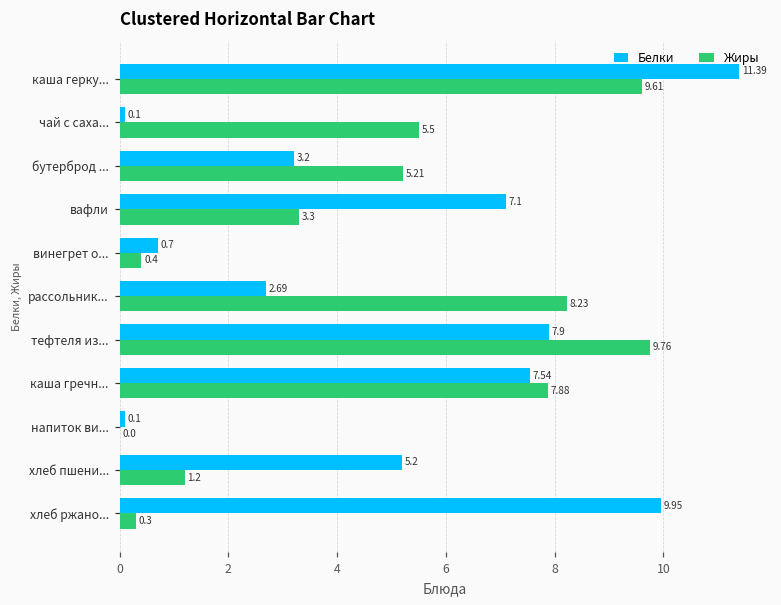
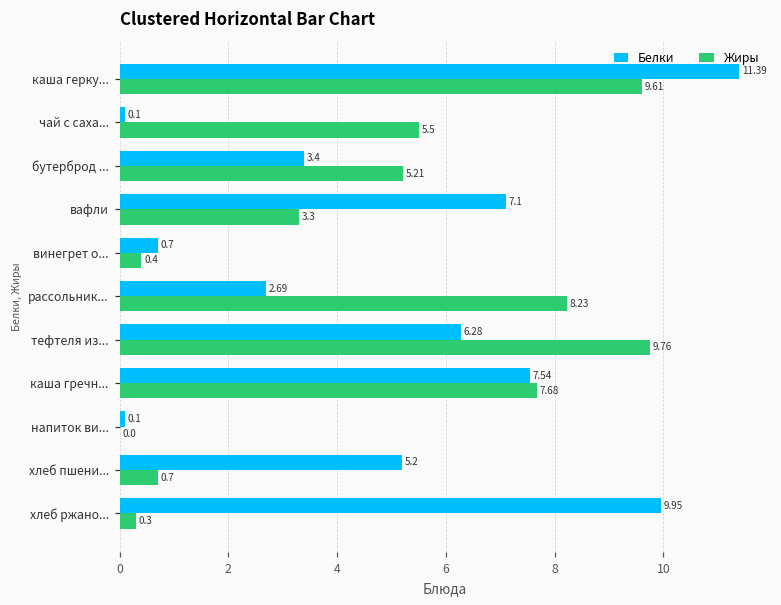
Белки, бутерброд ...: 3.2 -> 3.4
Белки, тефтеля из...: 7.9 -> 6.28
Жиры, каша гречн...: 7.88 -> 7.68
Жиры, хлеб пшени...: 1.2 -> 0.7
